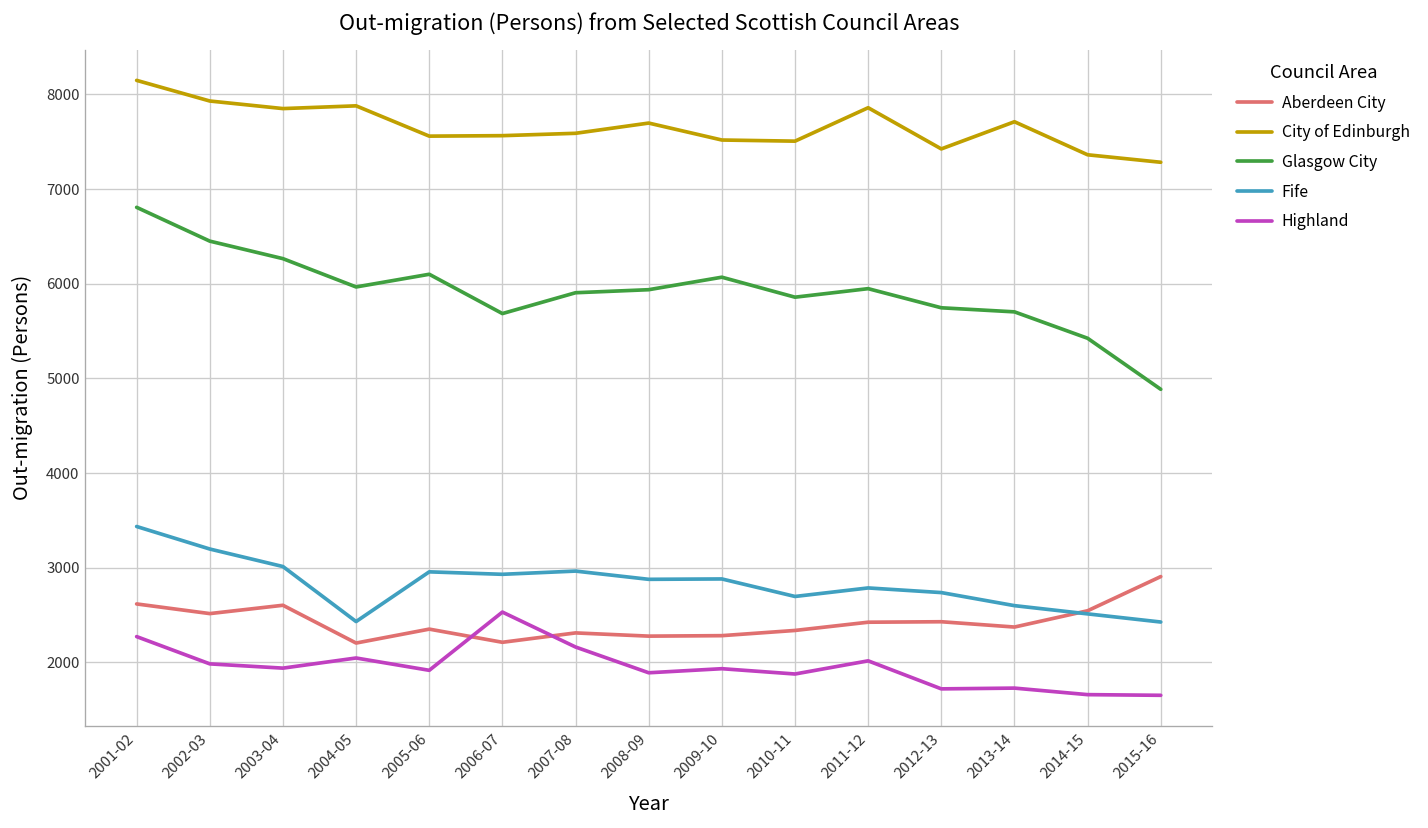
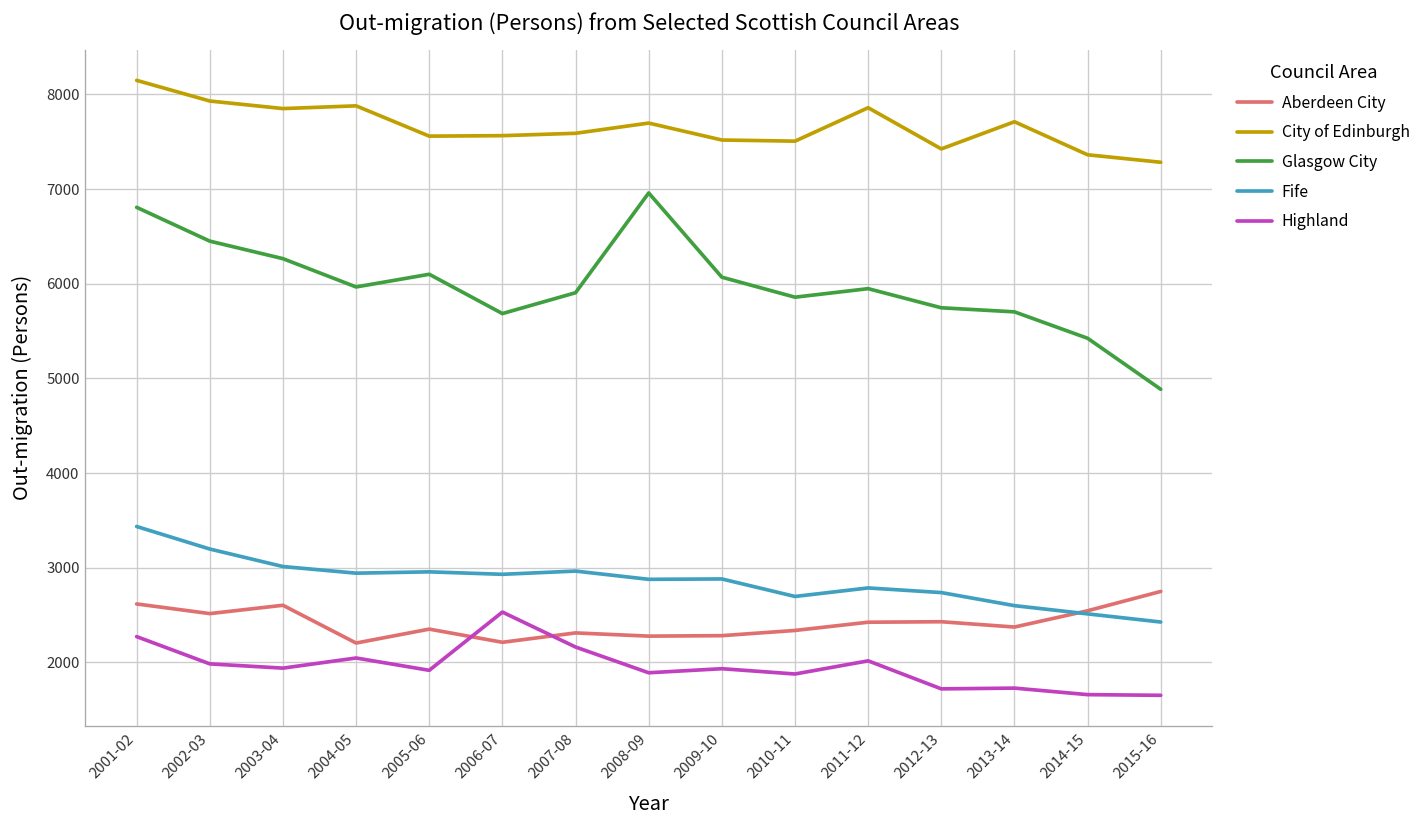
Fife, 2004-05: 2400 -> 2900
Glasgow City, 2008-09: 5900 -> 7000
Aberdeen City, 2015-16: 2900 -> 2800
